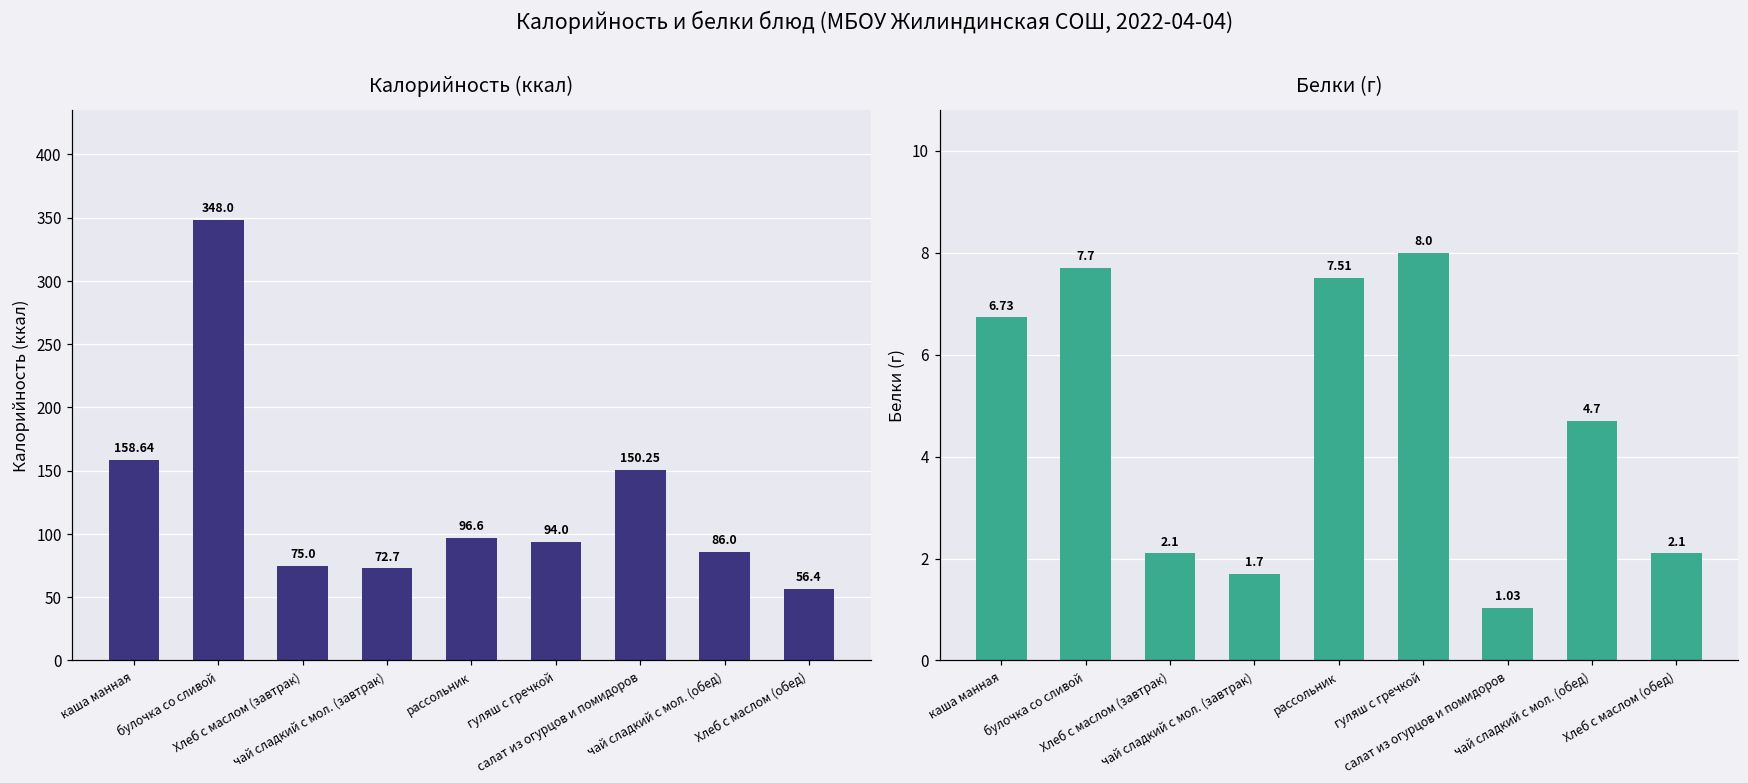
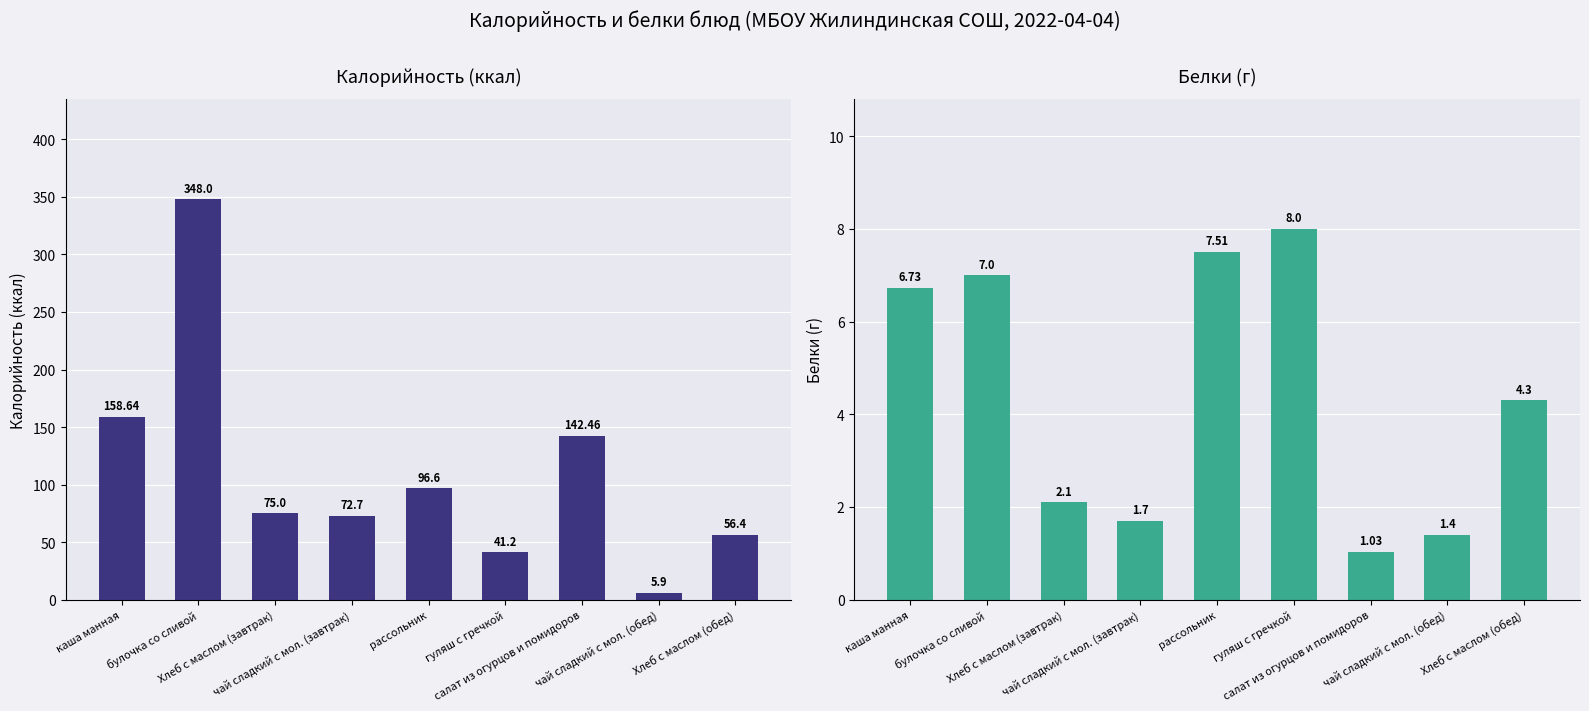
Калорийность (ккал), гуляш с гречкой: 94.0 -> 41.2
Калорийность (ккал), салат из огурцов и помидоров: 150.25 -> 142.46
Калорийность (ккал), чай сладкий с мол. (обед): 86.0 -> 5.9
Белки (г), булочка со сливой: 7.7 -> 7.0
Белки (г), чай сладкий с мол. (обед): 4.7 -> 1.4
Белки (г), Хлеб с маслом (обед): 2.1 -> 4.3
